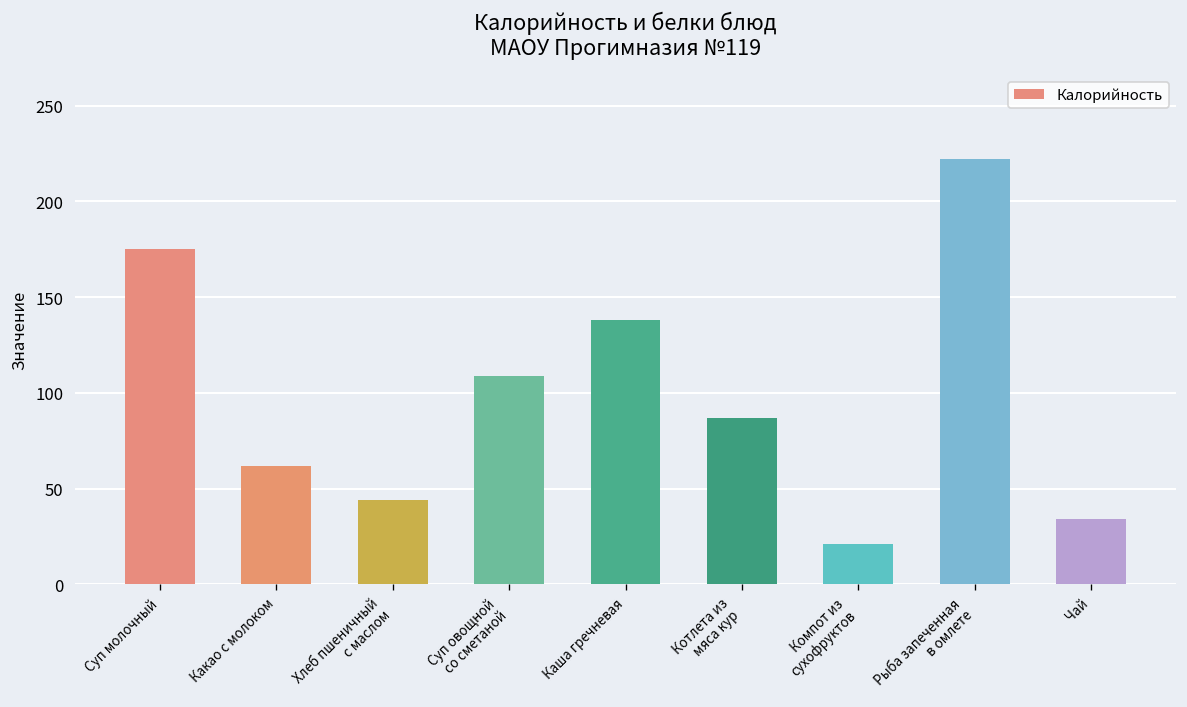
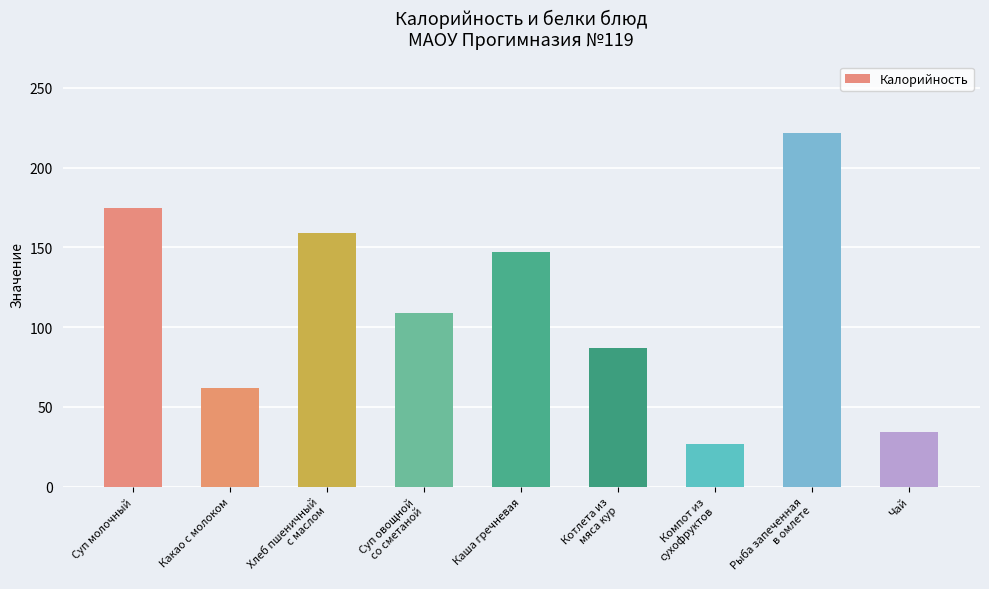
Хлеб пшеничный с маслом: 44 -> 159
Каша гречневая: 138 -> 147
Компот из сухофруктов: 21 -> 27
